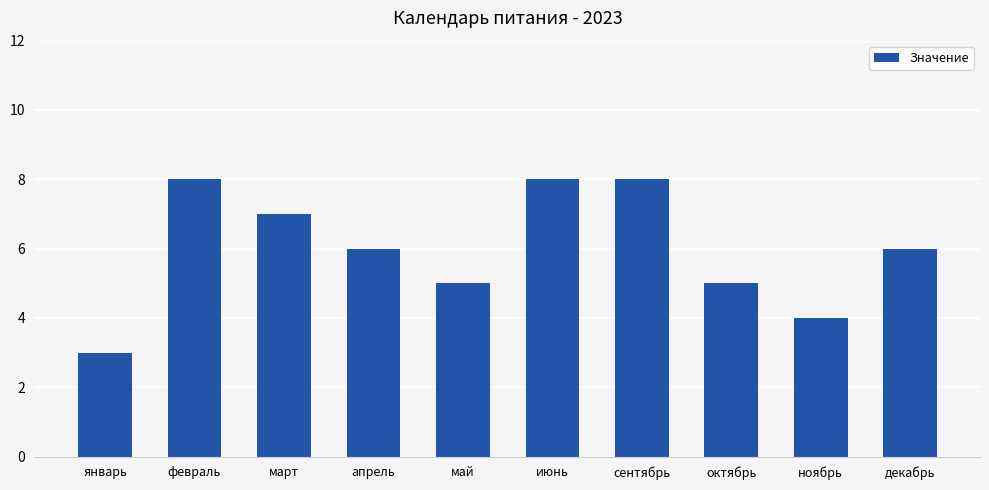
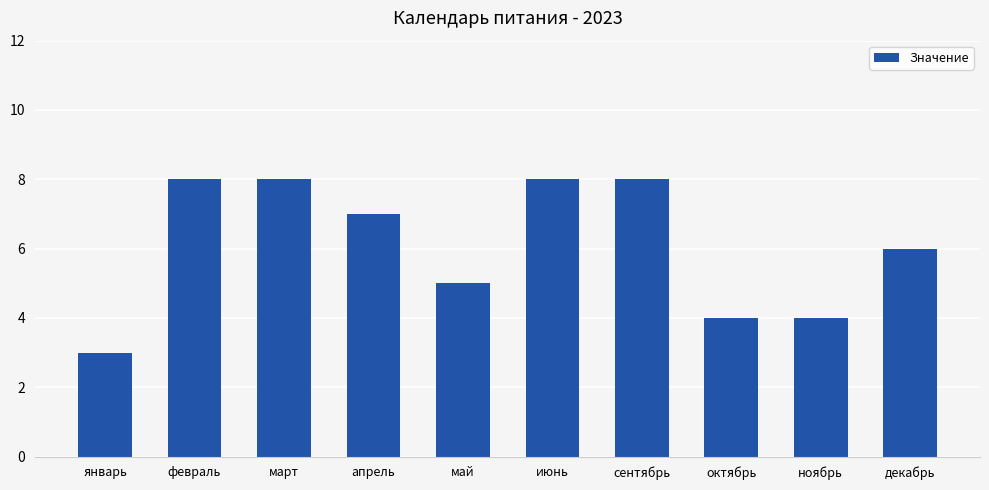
март: 7 -> 8
апрель: 6 -> 7
октябрь: 5 -> 4
